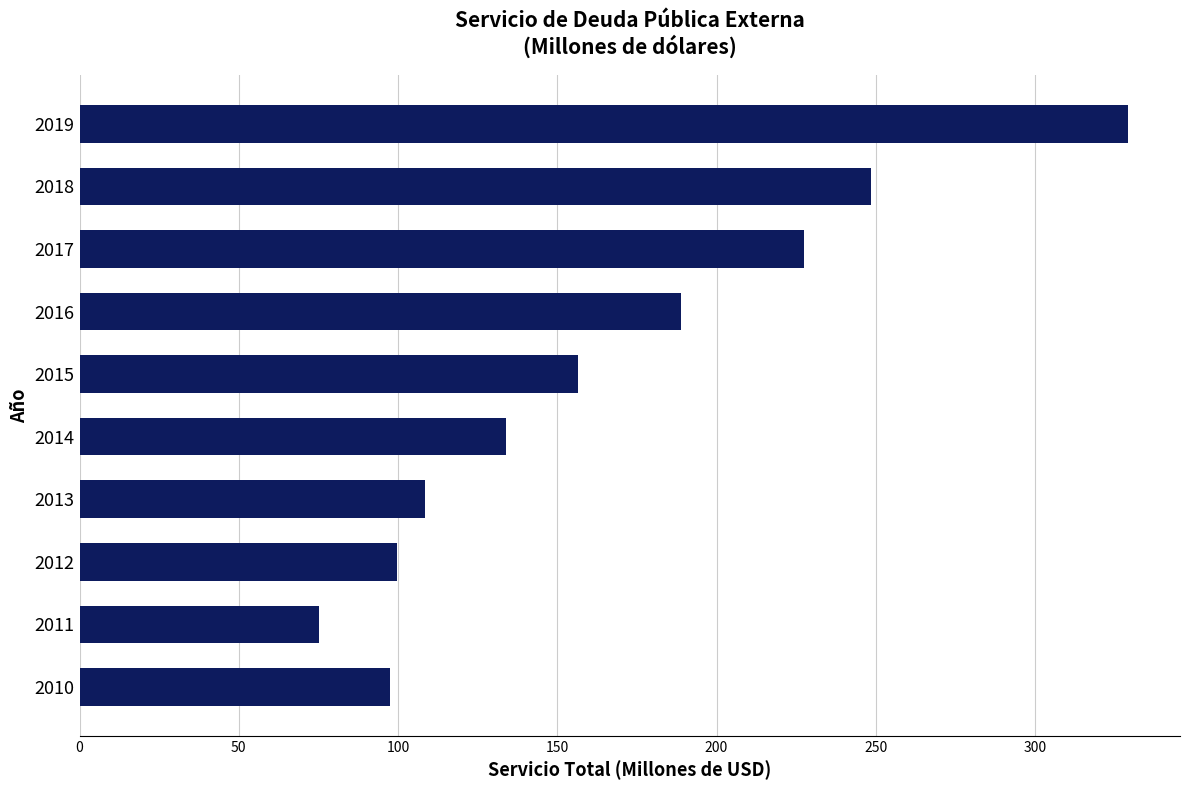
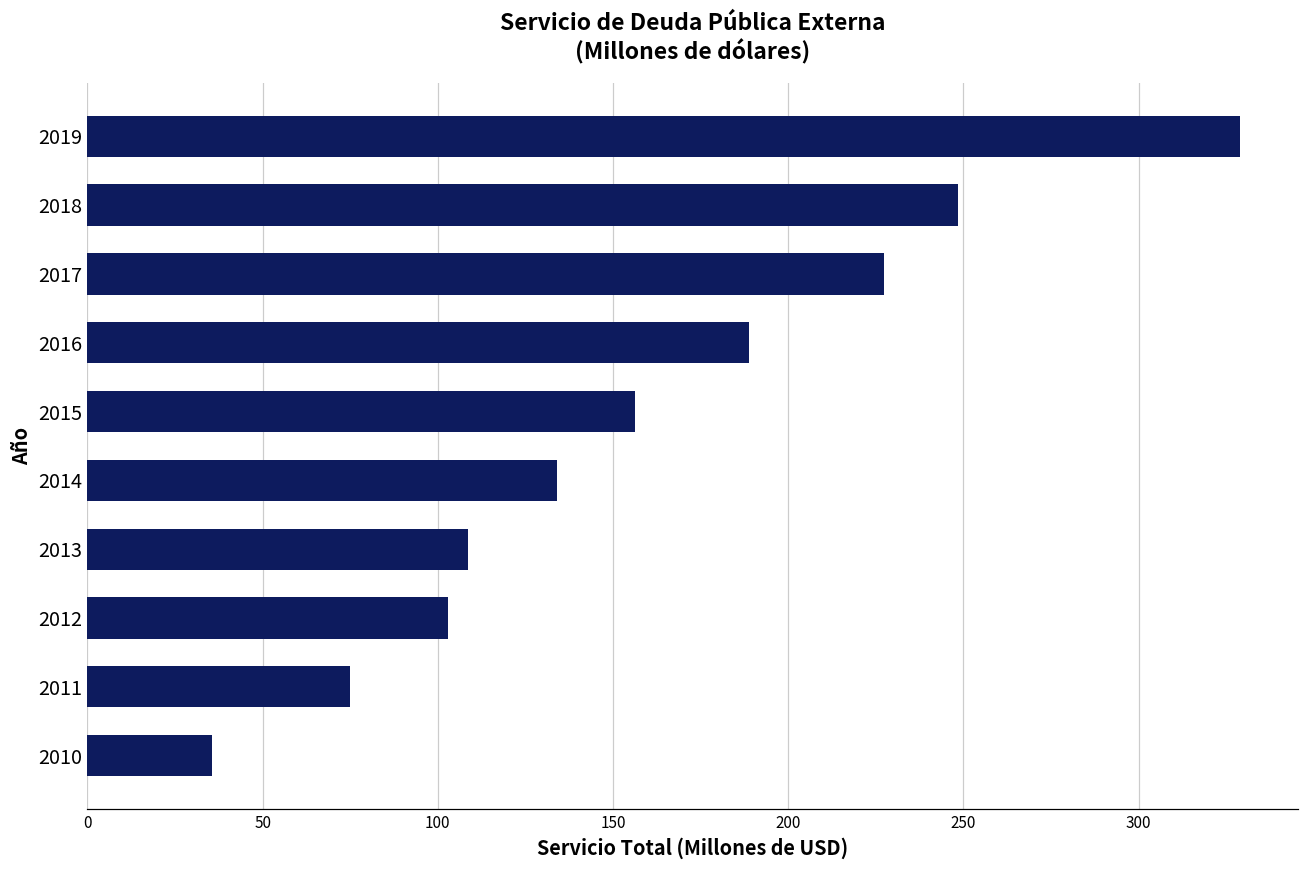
2012: 100 -> 103
2010: 97 -> 36
